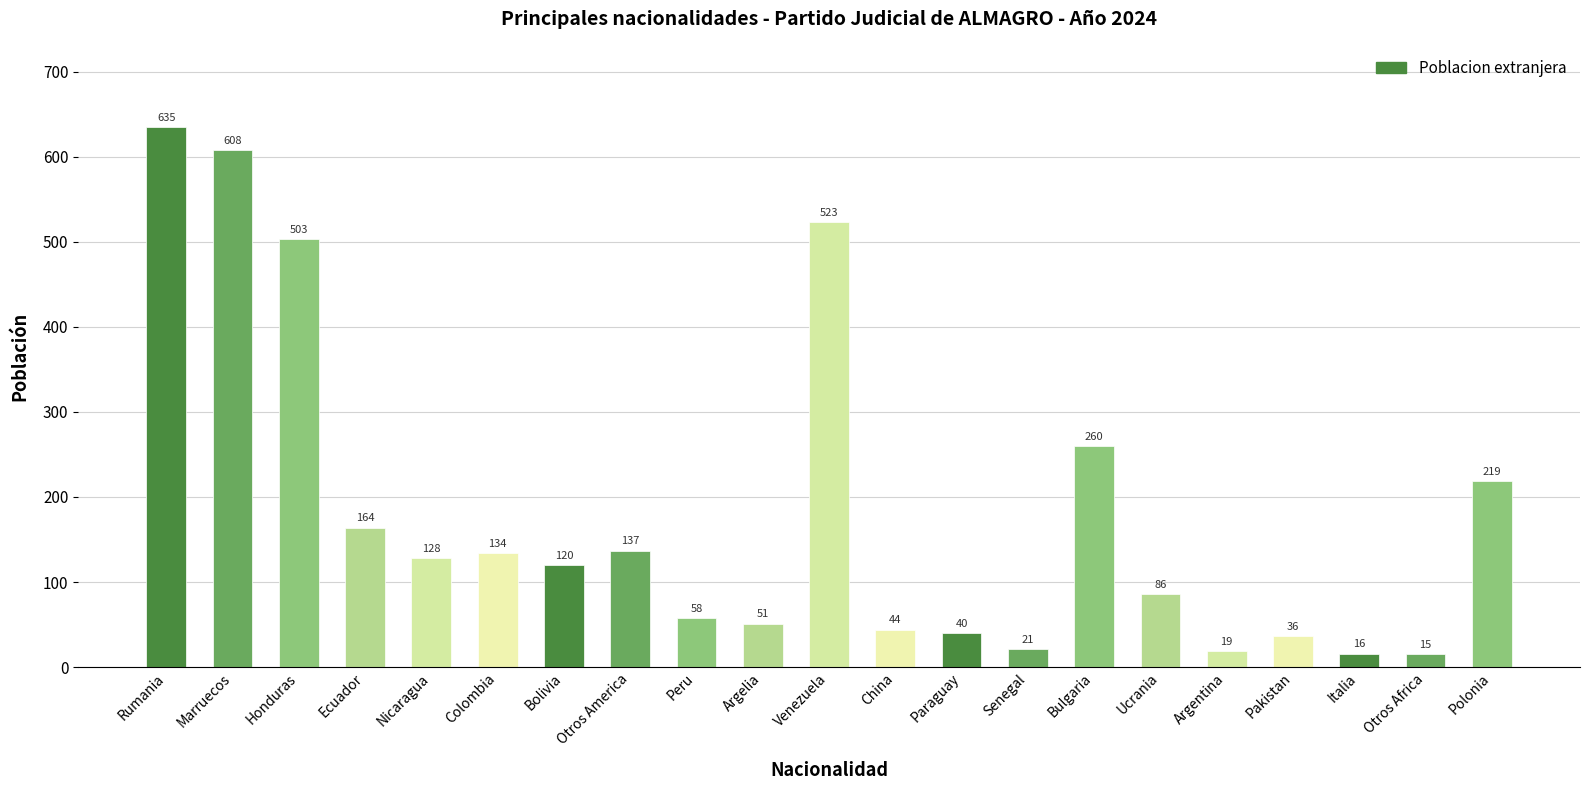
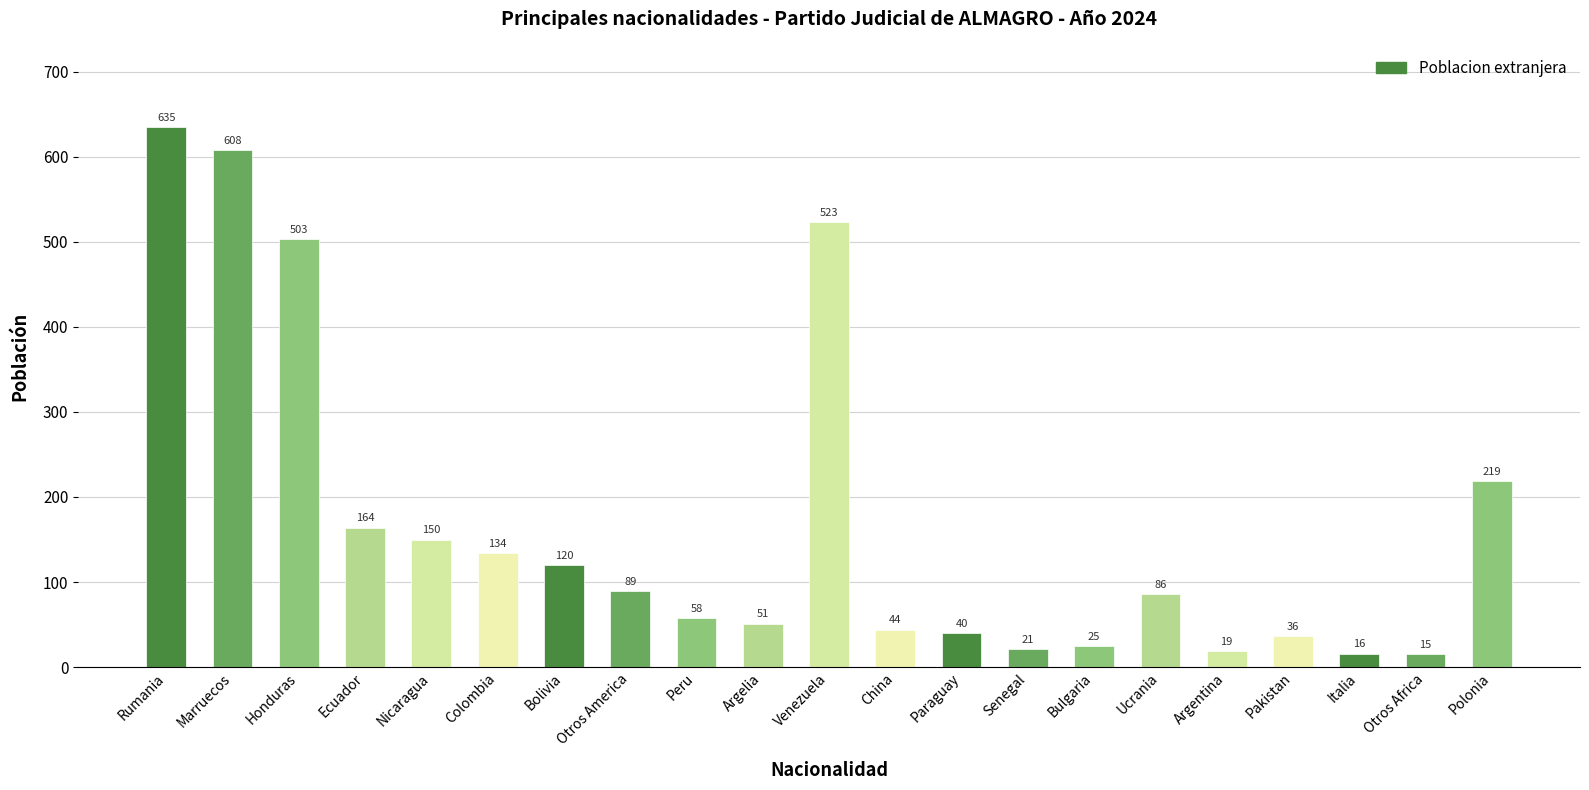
Nicaragua: 128 -> 150
Otros America: 137 -> 89
Bulgaria: 260 -> 25
